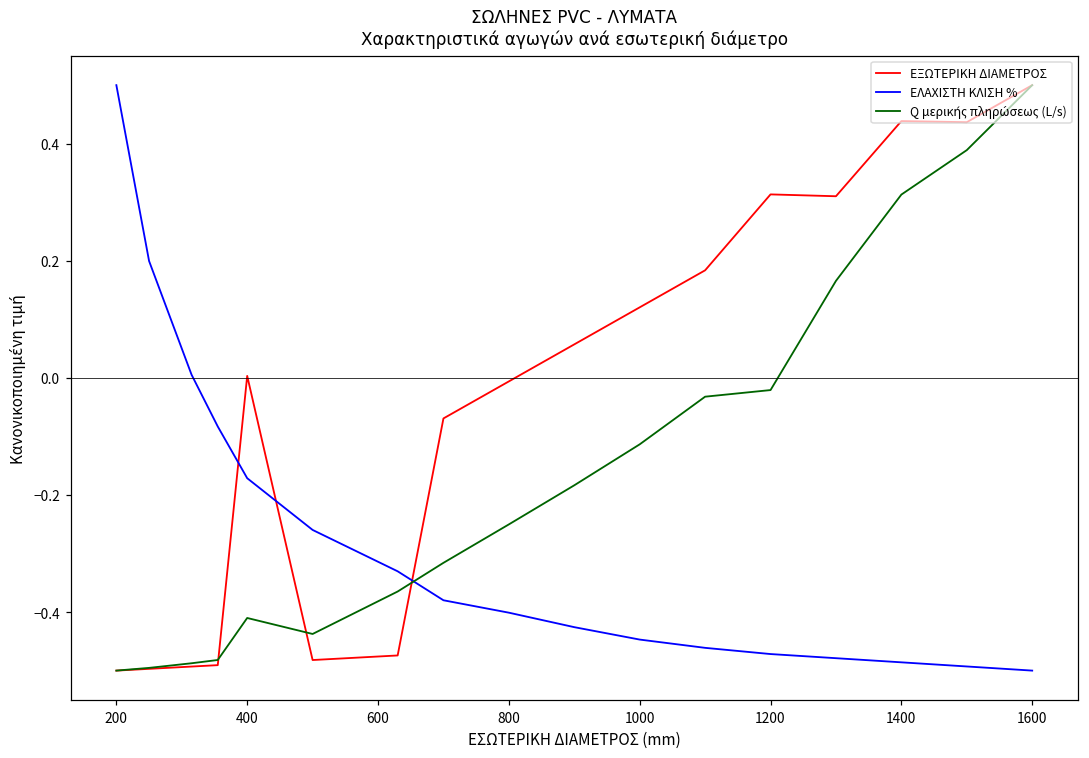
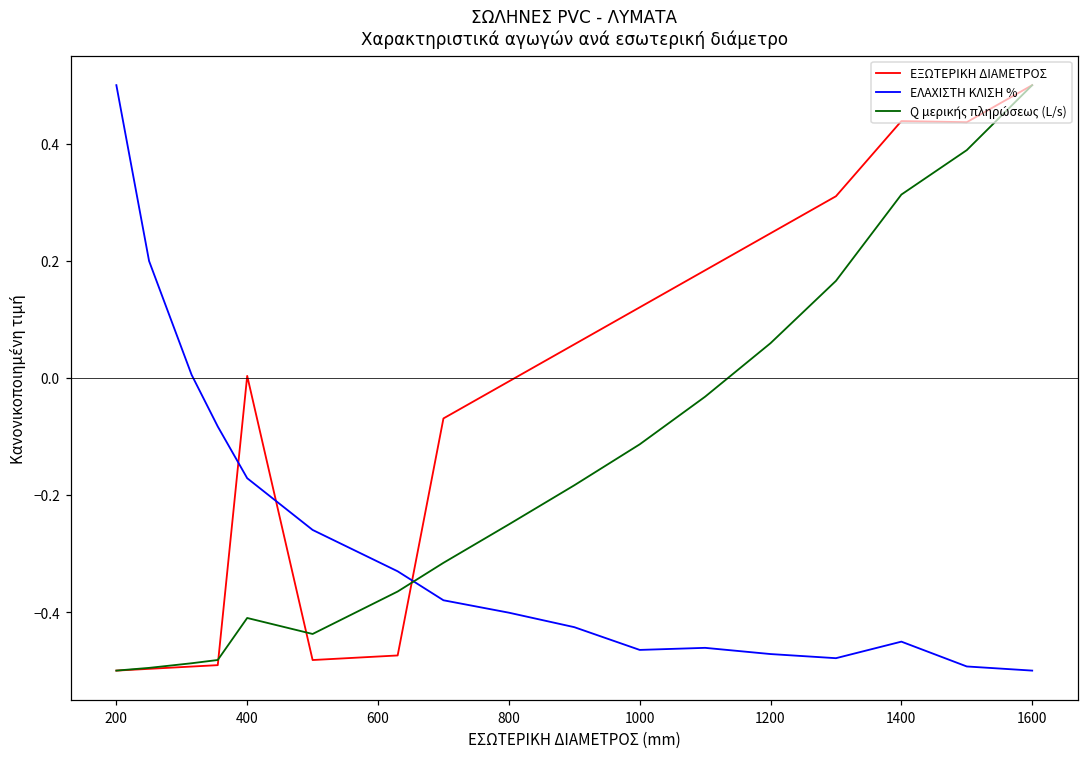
ΕΛΑΧΙΣΤΗ ΚΛΙΣΗ %, 1000: -0.45 -> -0.46
ΕΞΩΤΕΡΙΚΗ ΔΙΑΜΕΤΡΟΣ, 1200: 0.31 -> 0.25
Q μερικής πληρώσεως (L/s), 1200: -0.02 -> 0.06
ΕΛΑΧΙΣΤΗ ΚΛΙΣΗ %, 1400: -0.49 -> -0.45
